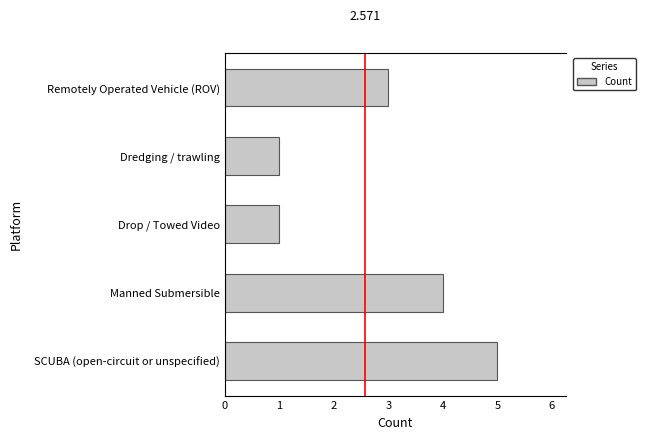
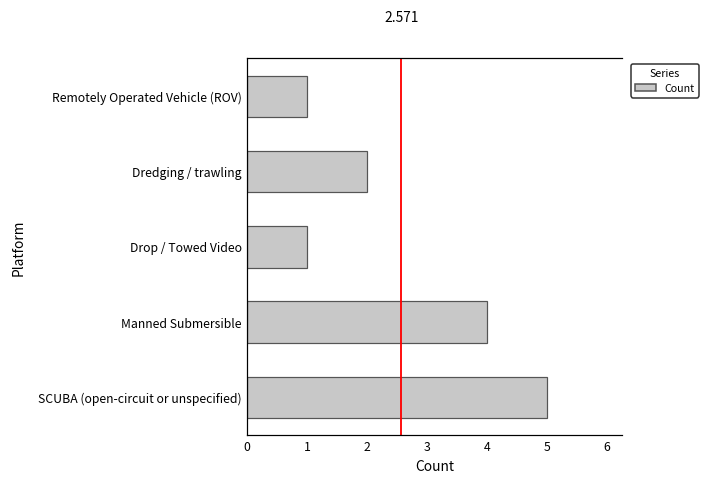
Remotely Operated Vehicle (ROV): 3 -> 1
Dredging / trawling: 1 -> 2
